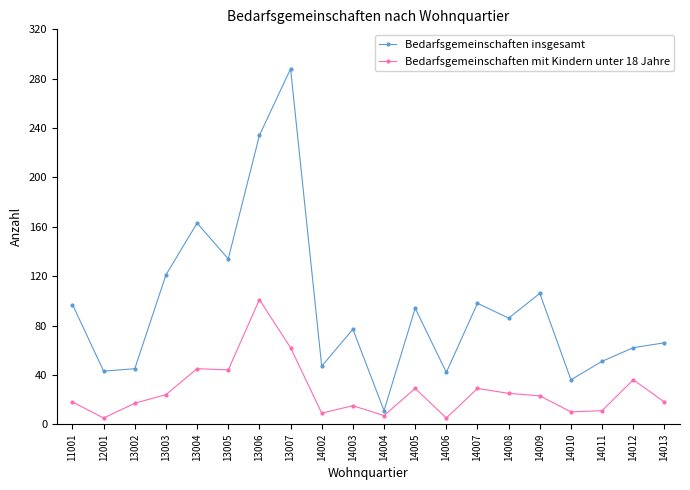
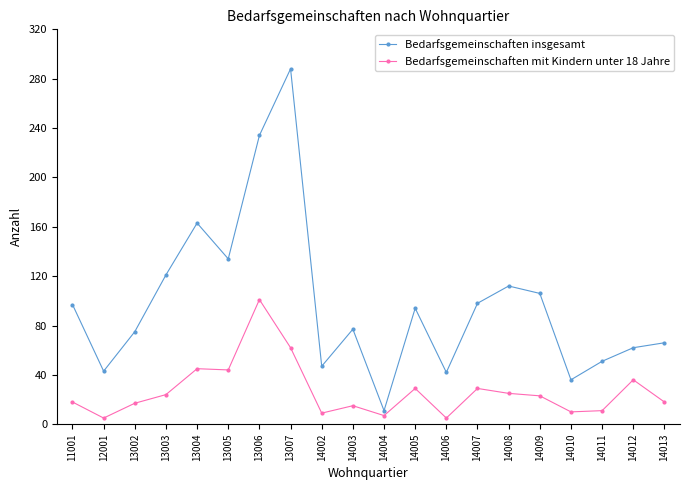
Bedarfsgemeinschaften insgesamt, 13002: 45 -> 75
Bedarfsgemeinschaften insgesamt, 14008: 86 -> 112
